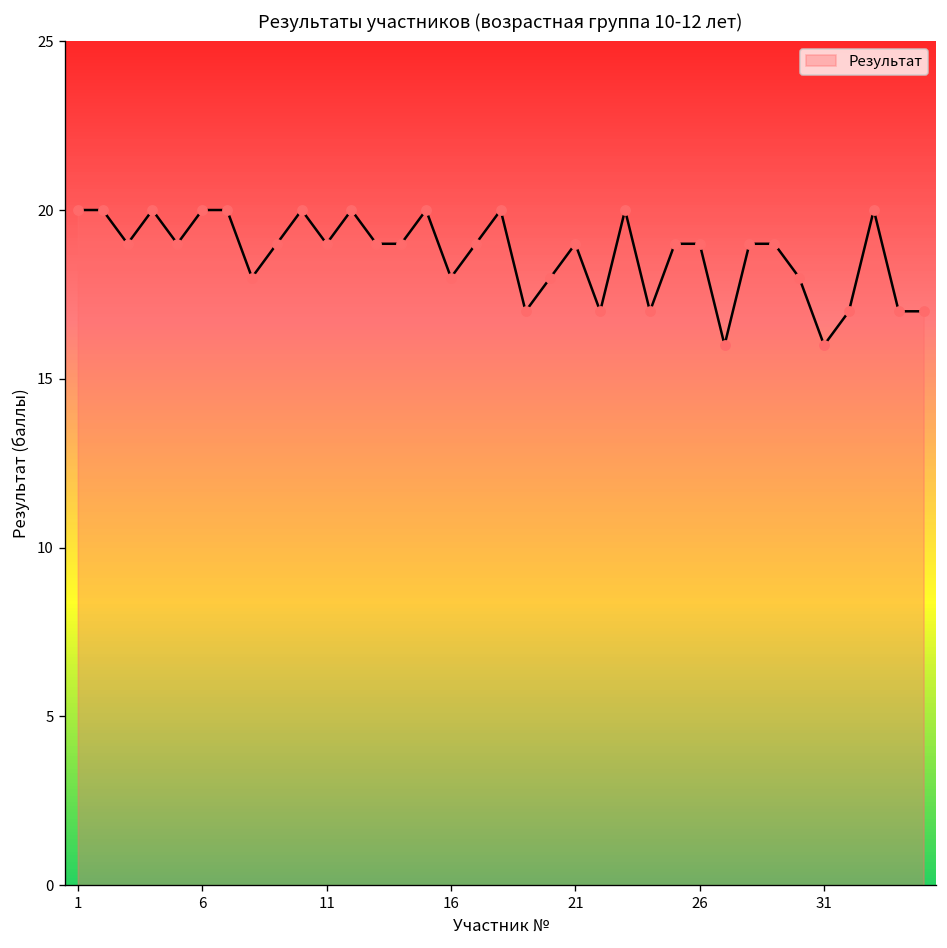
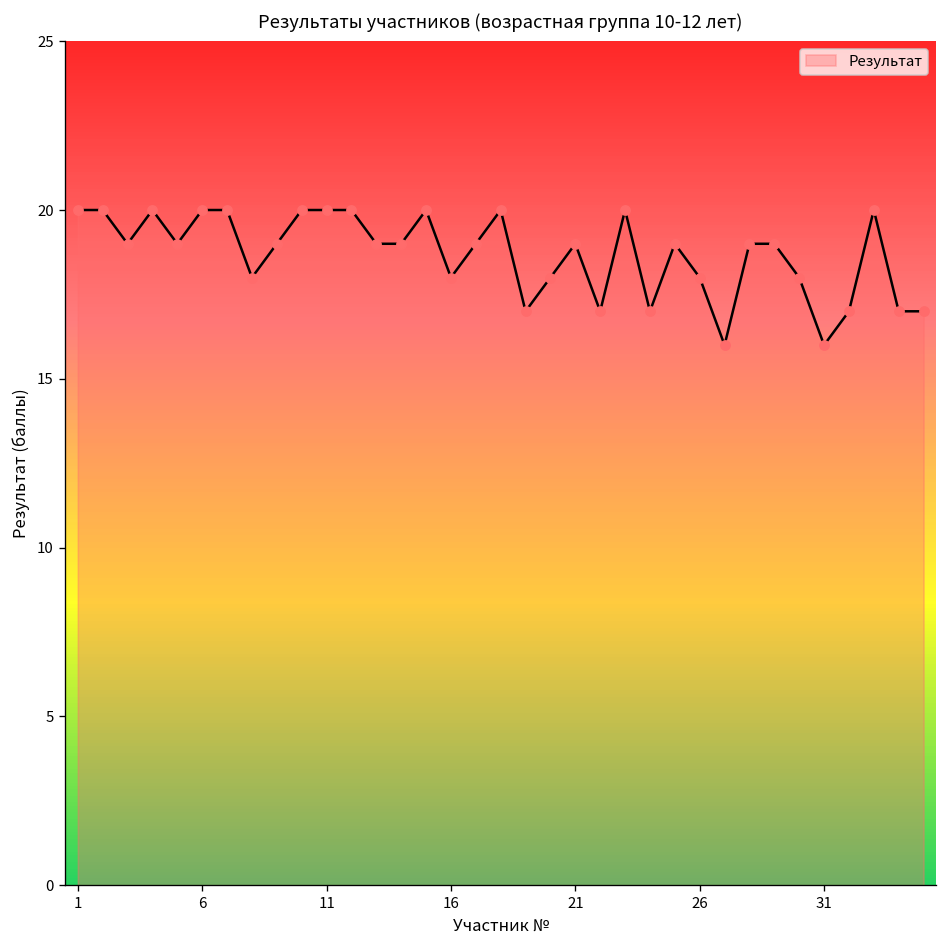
11: 19 -> 20
26: 19 -> 18
